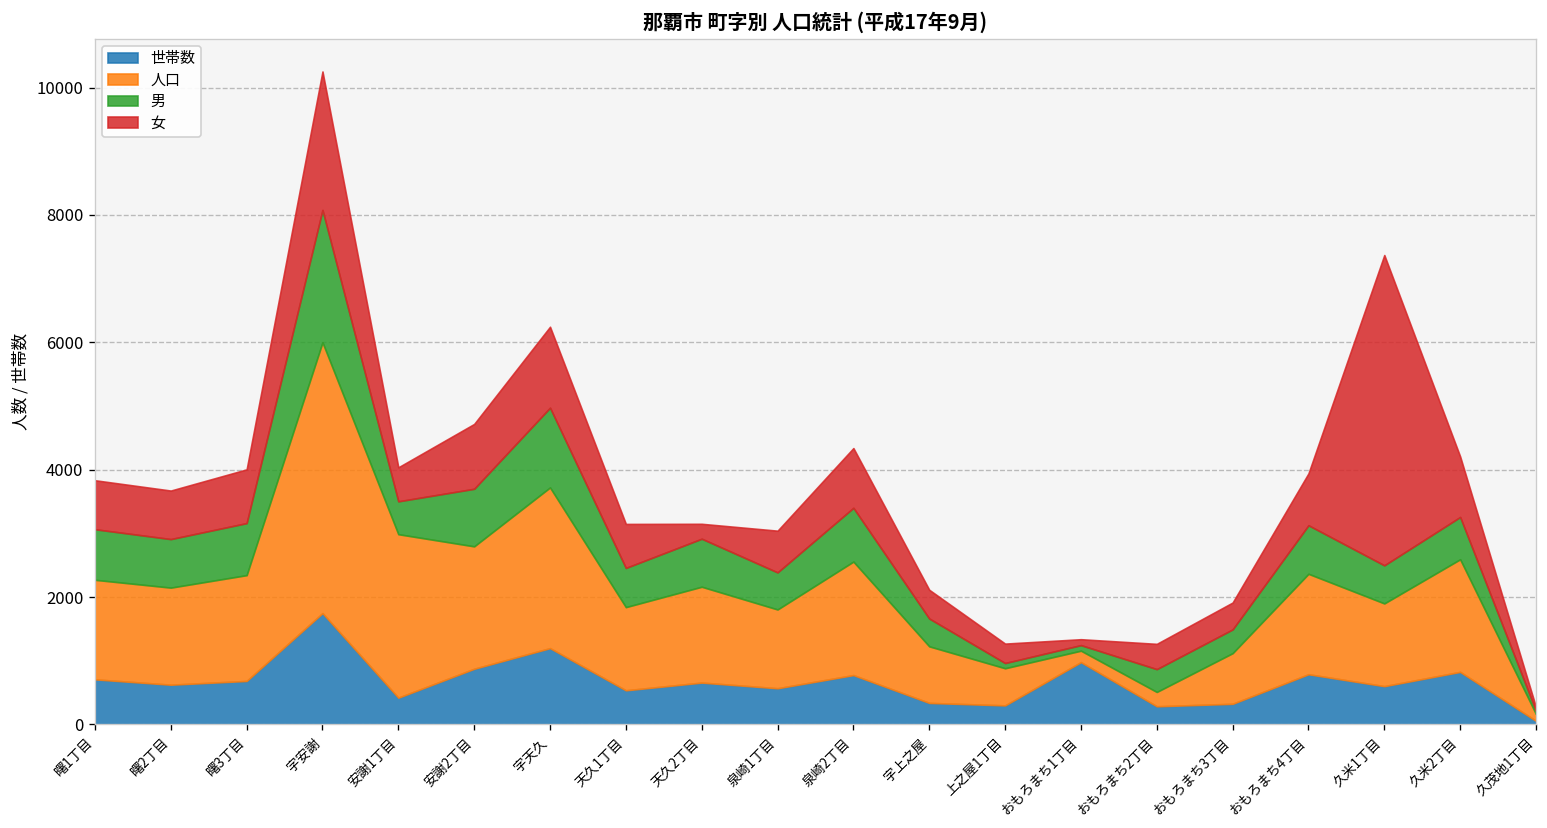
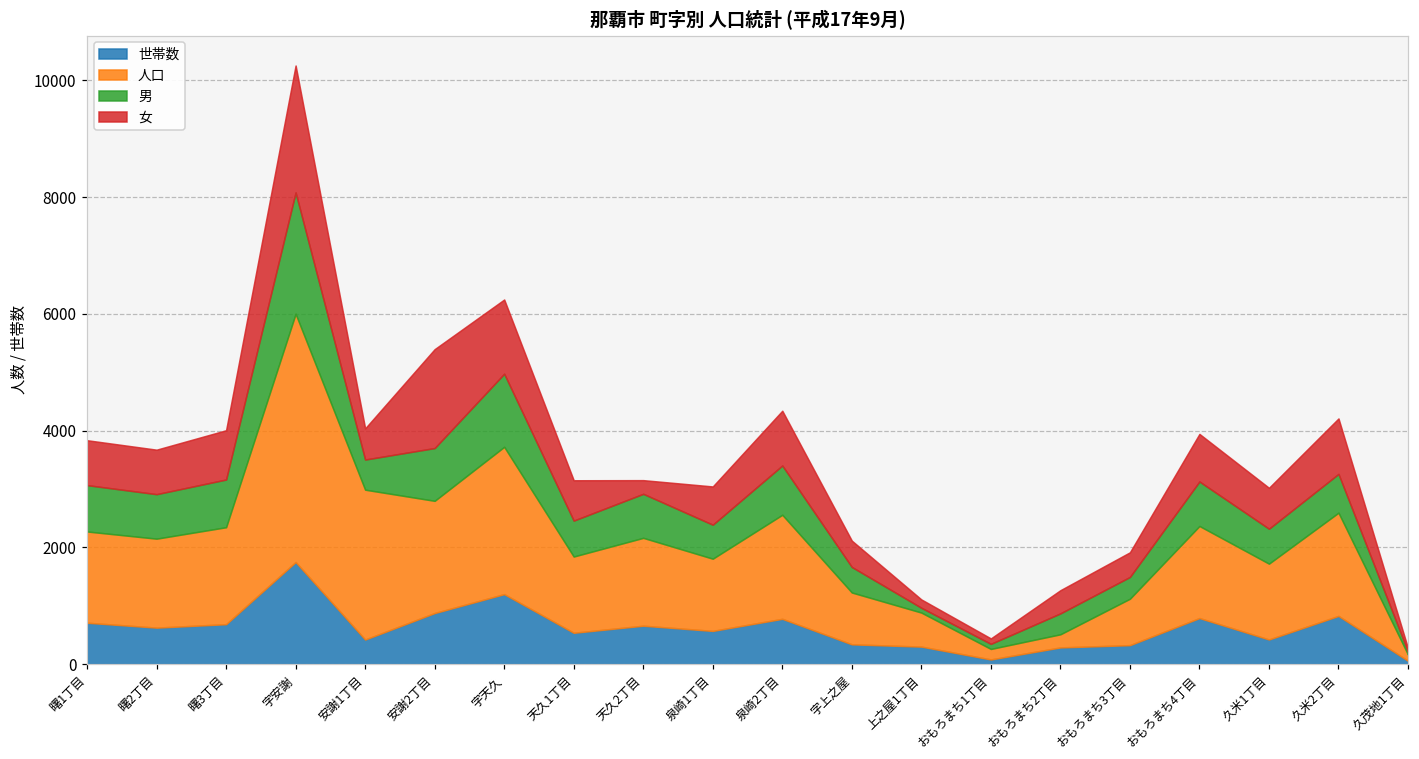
女, 安謝2丁目: 1000 -> 1700
女, 上之屋1丁目: 300 -> 100
世帯数, おもろまち1丁目: 1000 -> 100
世帯数, 久米1丁目: 600 -> 400
女, 久米1丁目: 4900 -> 700
